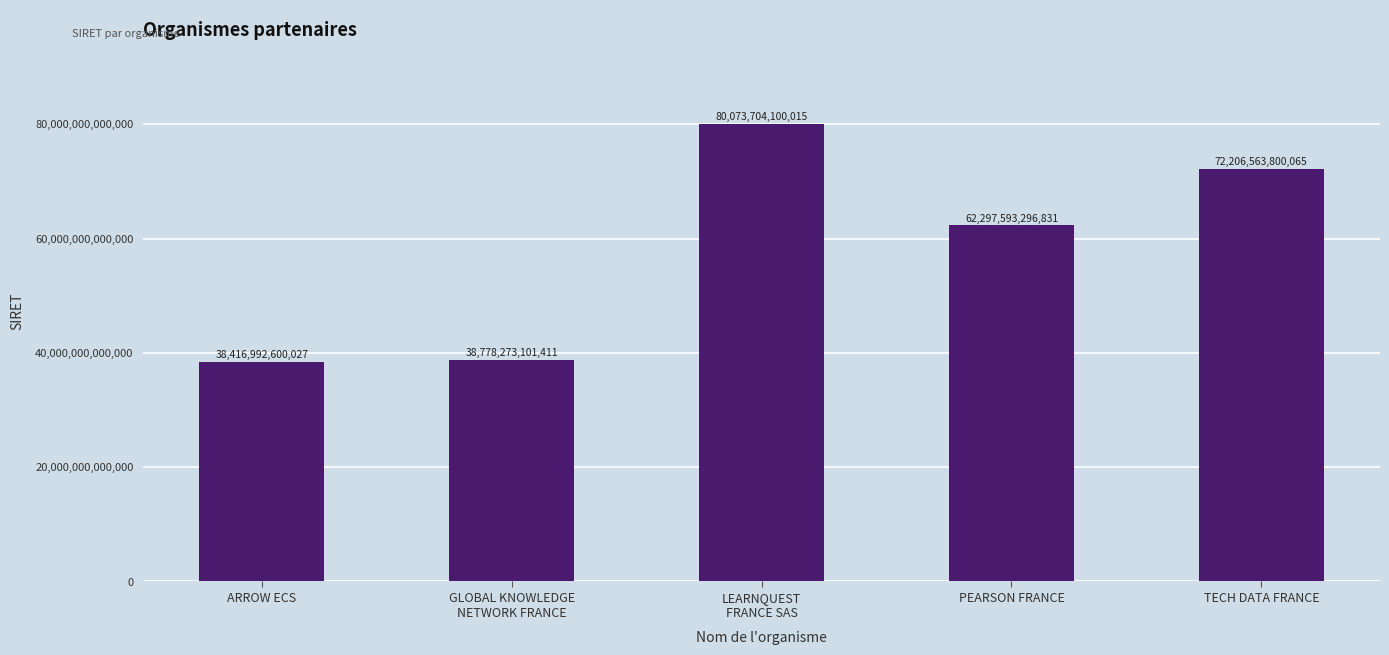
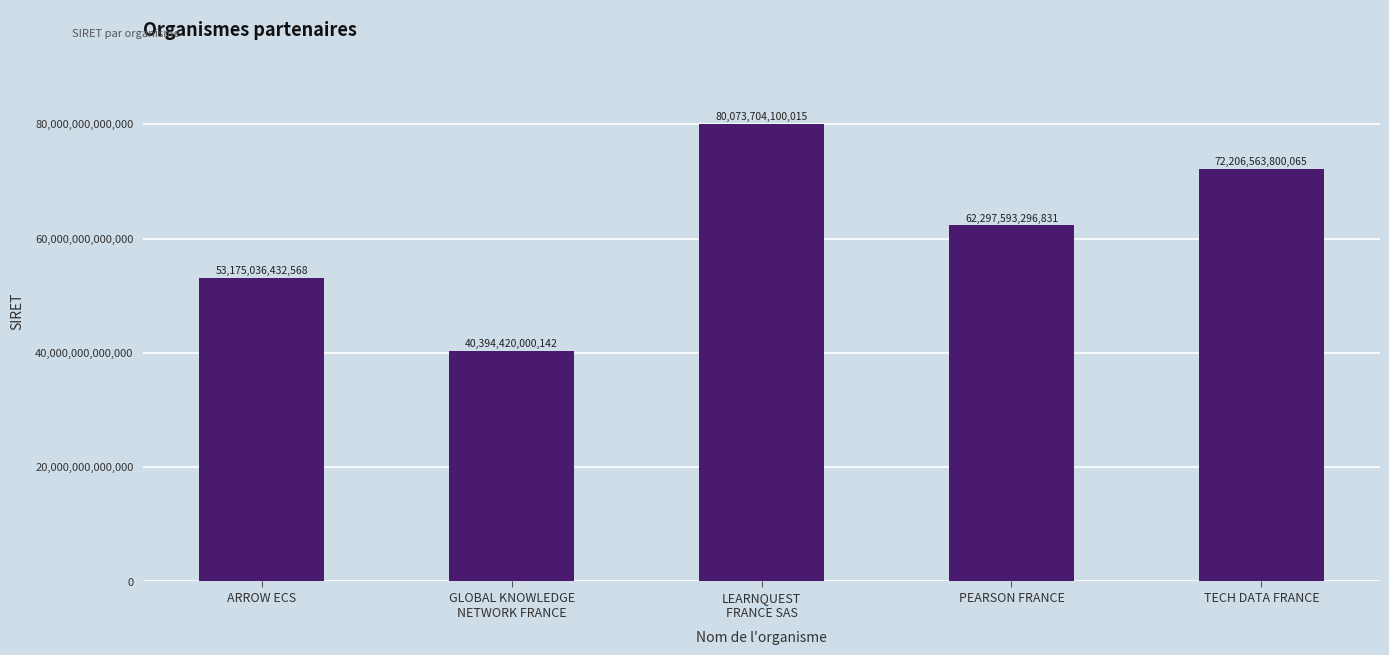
ARROW ECS: 38,416,992,600,027 -> 53,175,036,432,568
GLOBAL KNOWLEDGE NETWORK FRANCE: 38,778,273,101,411 -> 40,394,420,000,142
